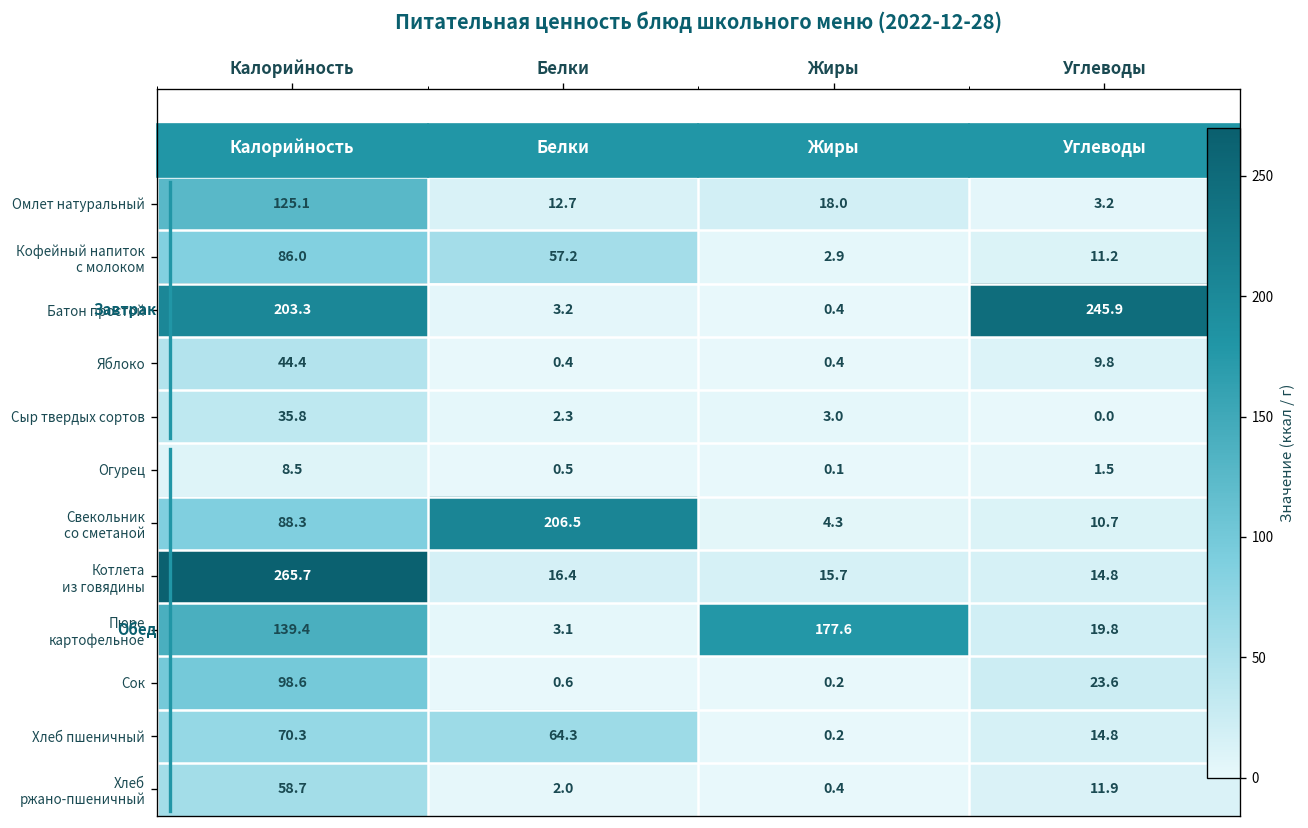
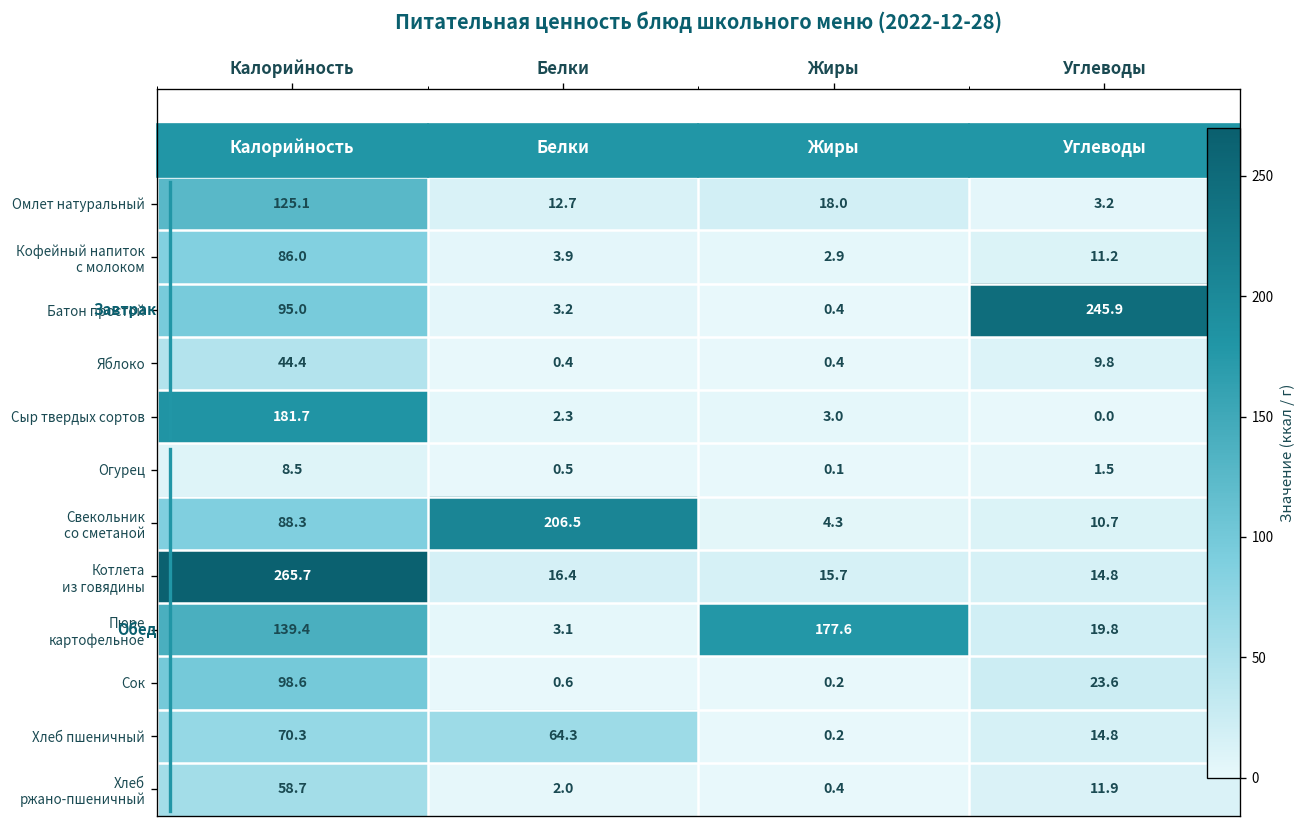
Кофейный напиток с молоком, Белки: 57.2 -> 3.9
Батон простой, Калорийность: 203.3 -> 95.0
Сыр твердых сортов, Калорийность: 35.8 -> 181.7
